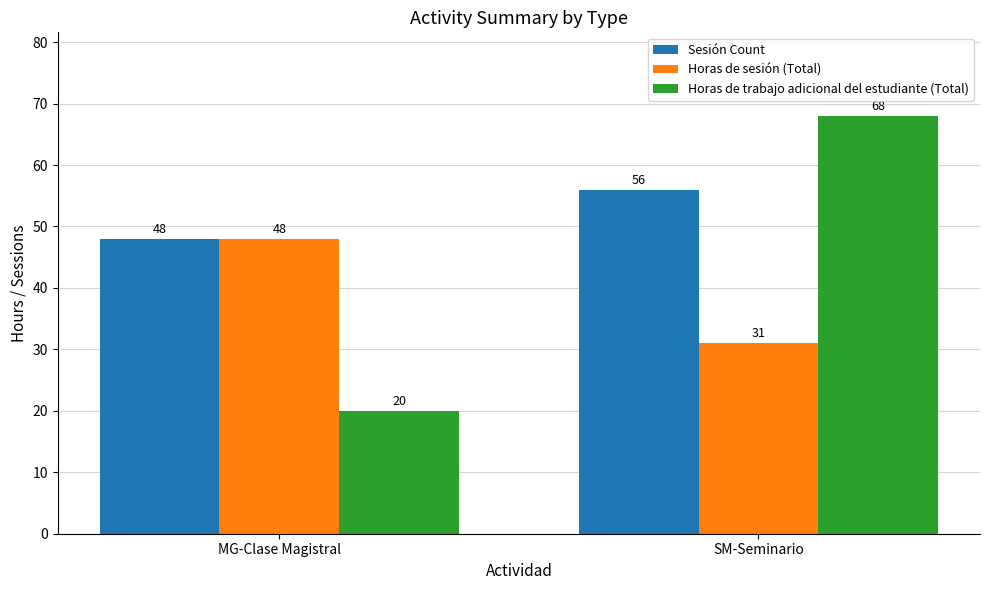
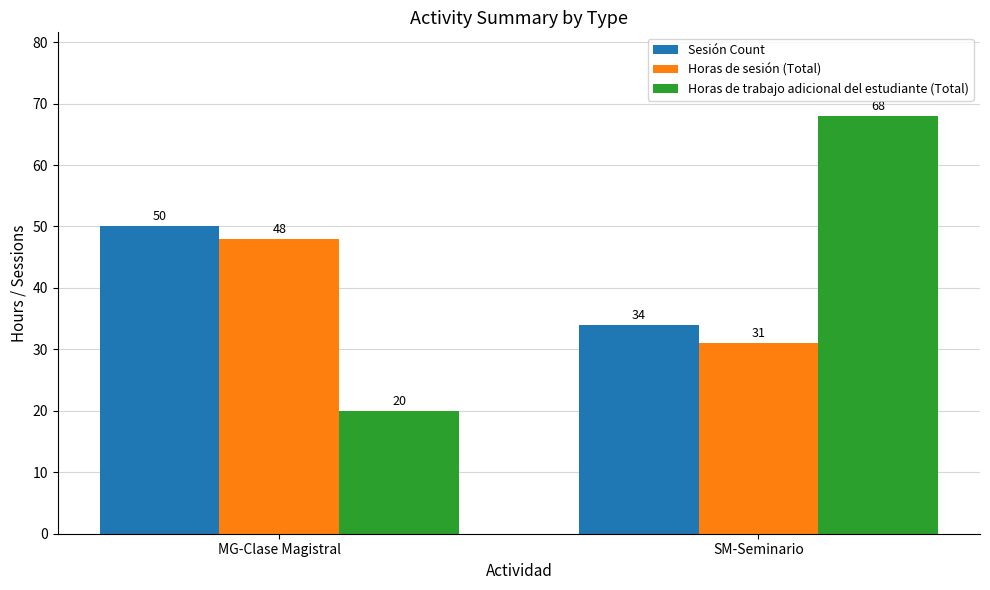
Sesión Count, MG-Clase Magistral: 48 -> 50
Sesión Count, SM-Seminario: 56 -> 34
